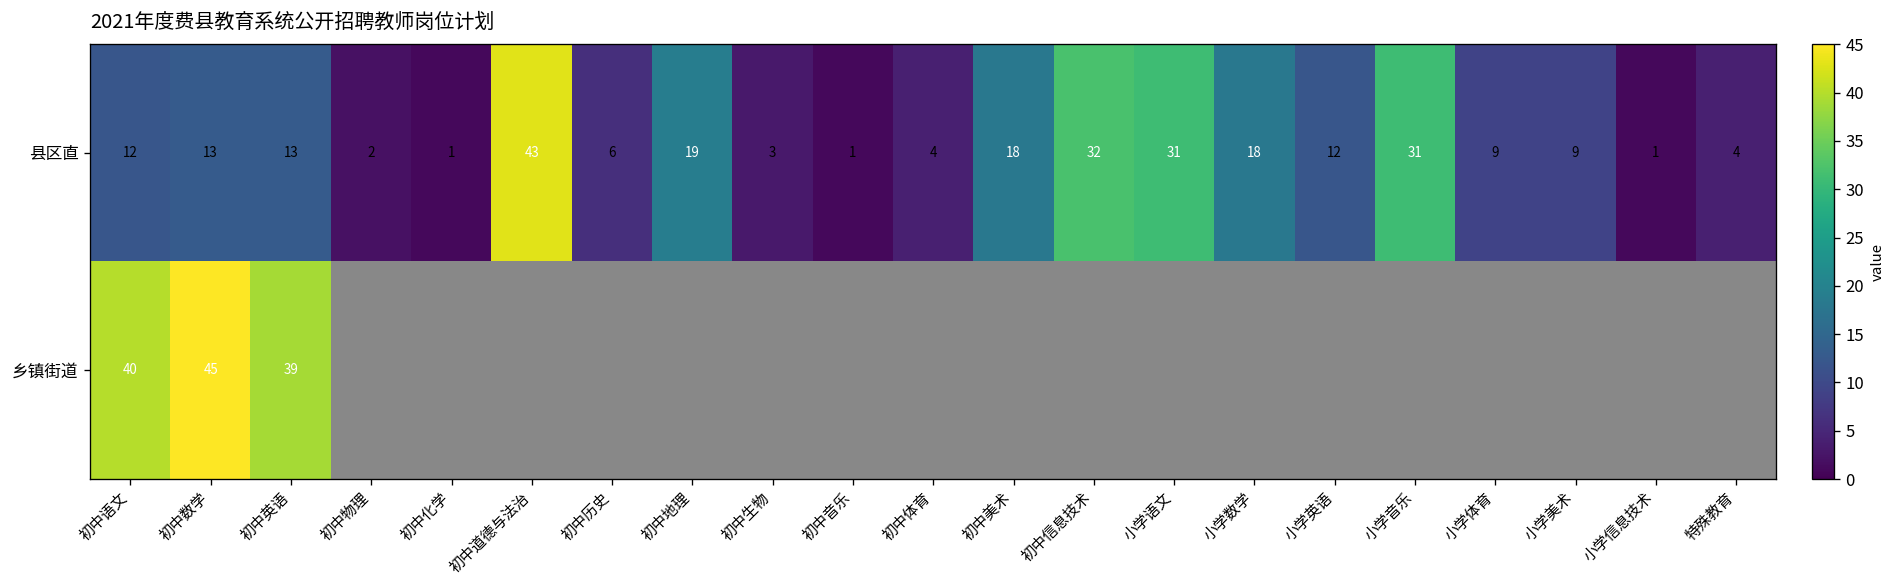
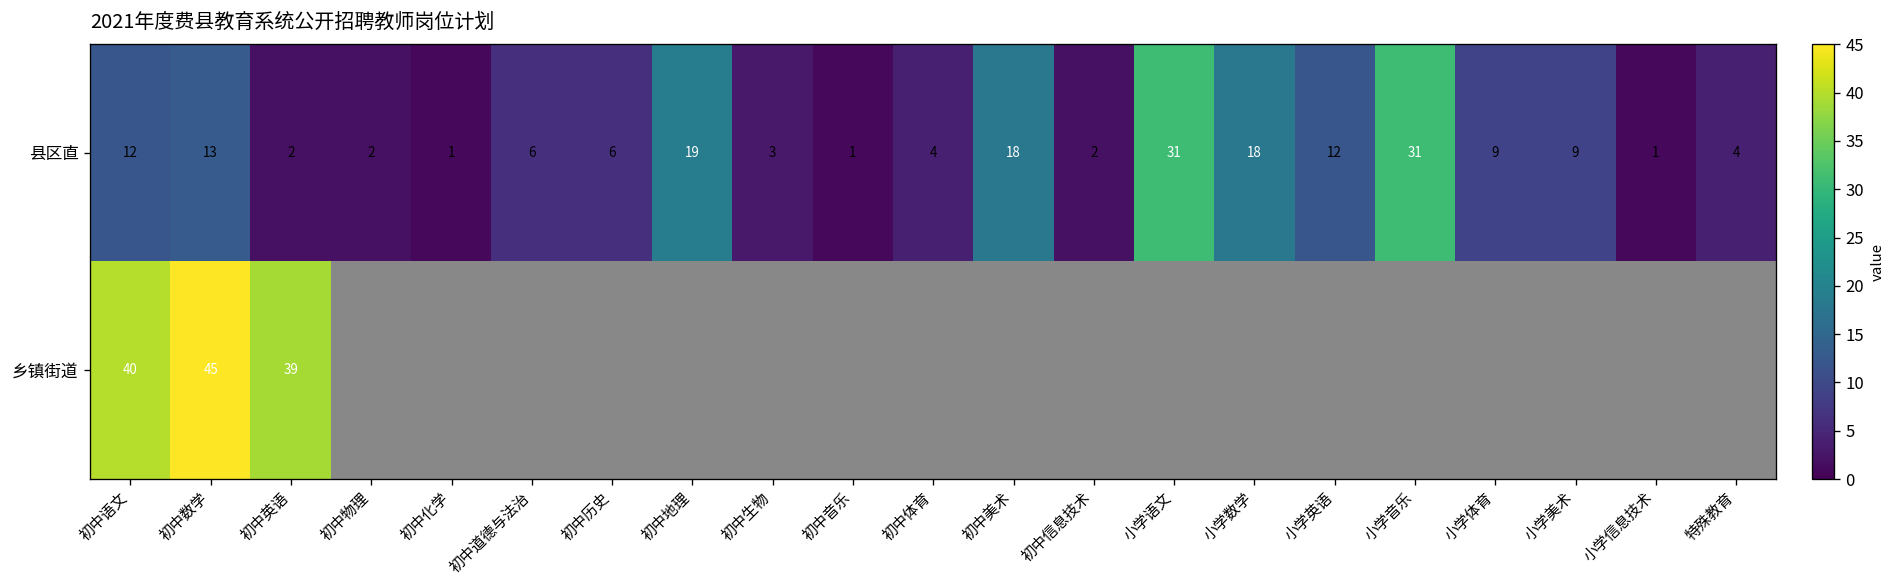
县区直, 初中英语: 13 -> 2
县区直, 初中道德与法治: 43 -> 6
县区直, 初中信息技术: 32 -> 2
